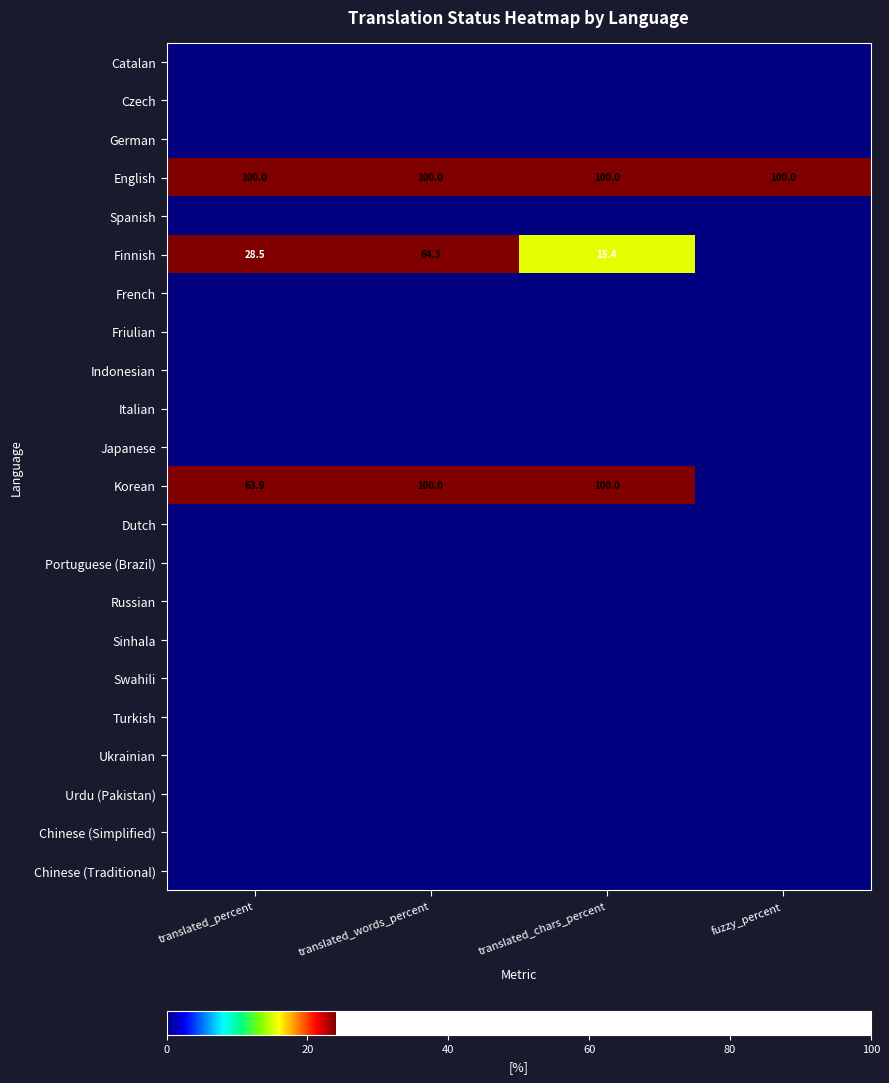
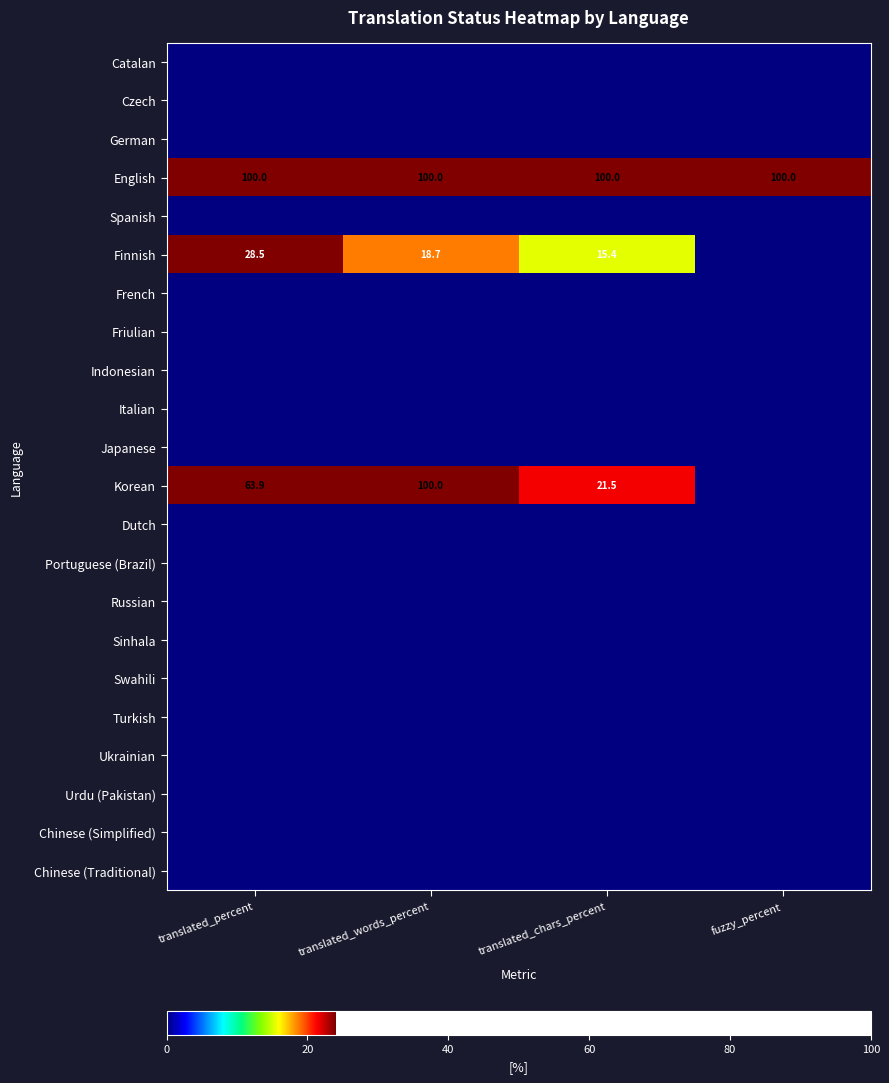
Finnish, translated_words_percent: 64.3 -> 18.7
Korean, translated_chars_percent: 100.0 -> 21.5
